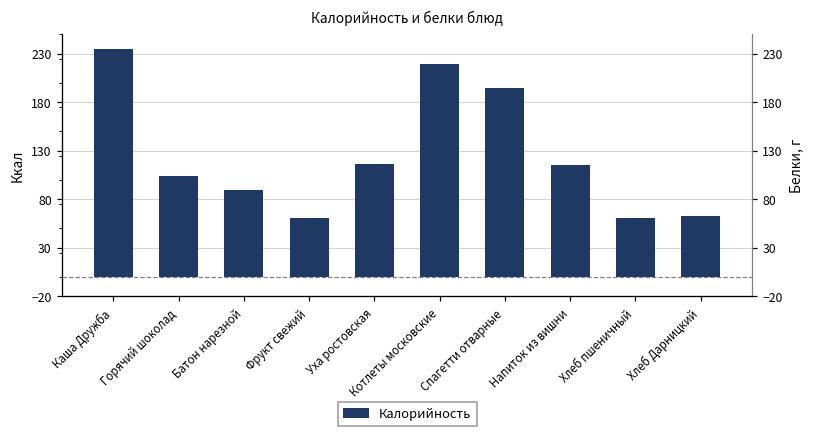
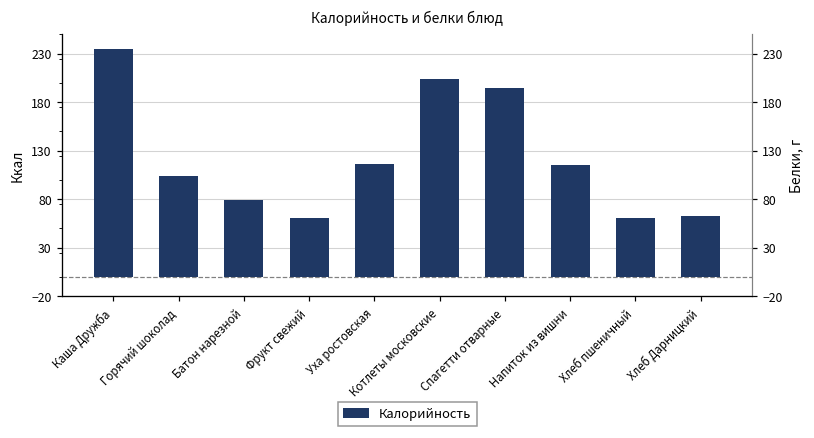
Батон нарезной: 90 -> 80
Котлеты московские: 220 -> 200
